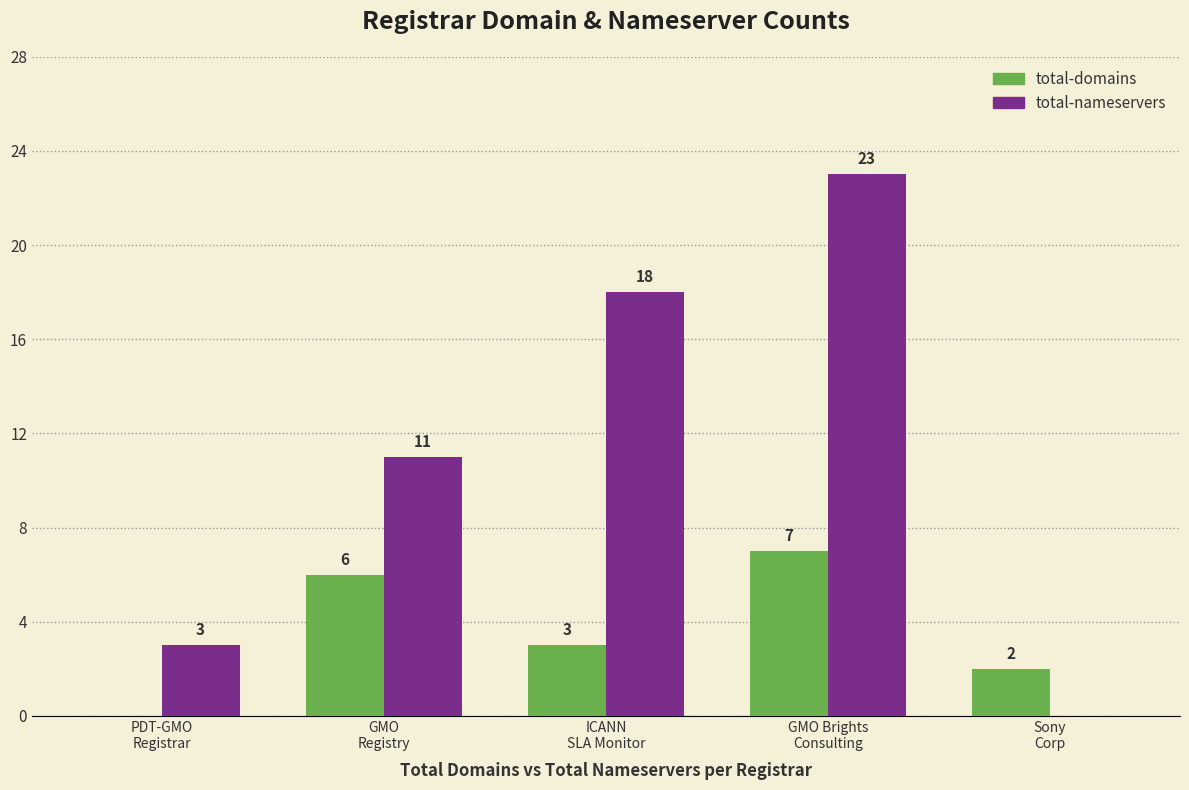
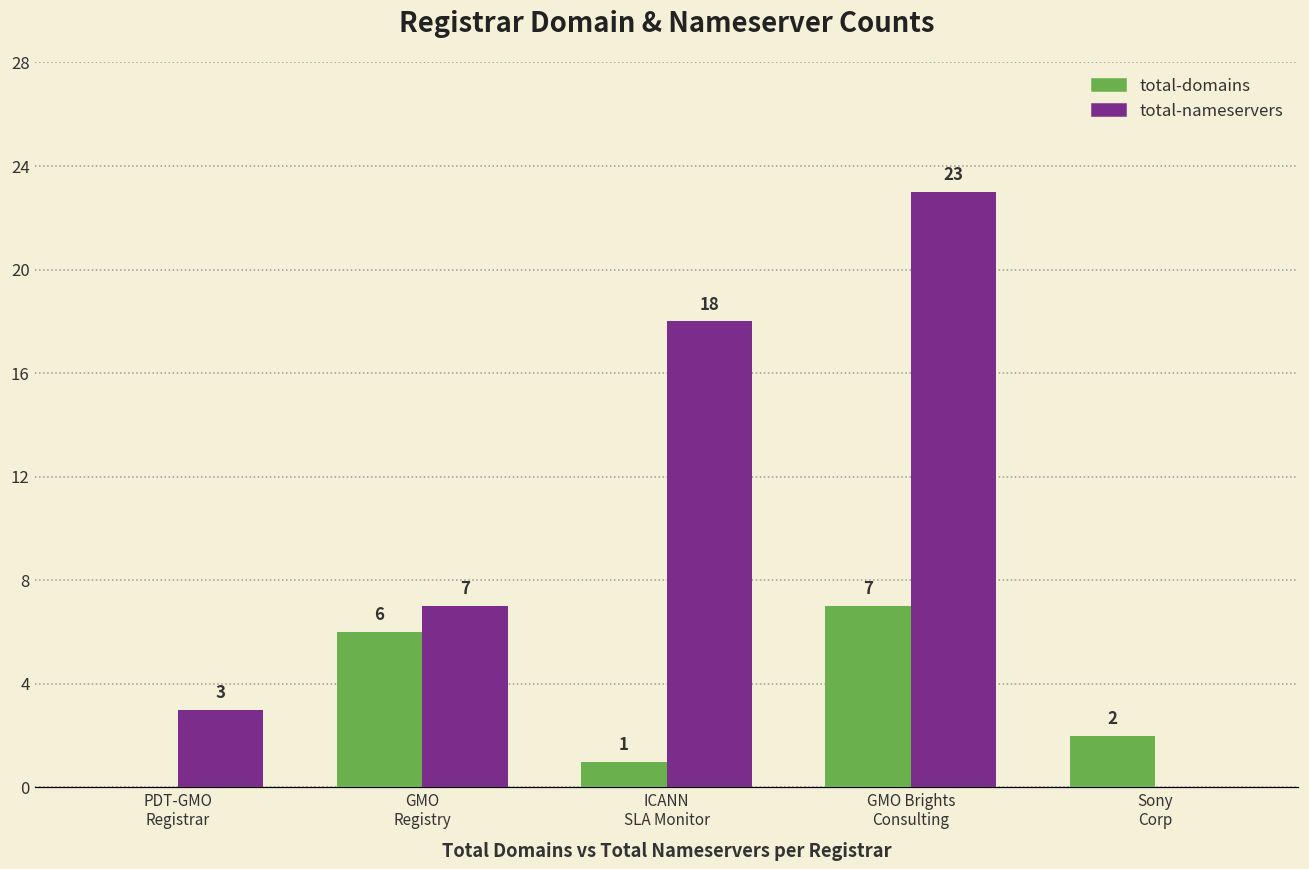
total-nameservers, GMO Registry: 11 -> 7
total-domains, ICANN SLA Monitor: 3 -> 1
